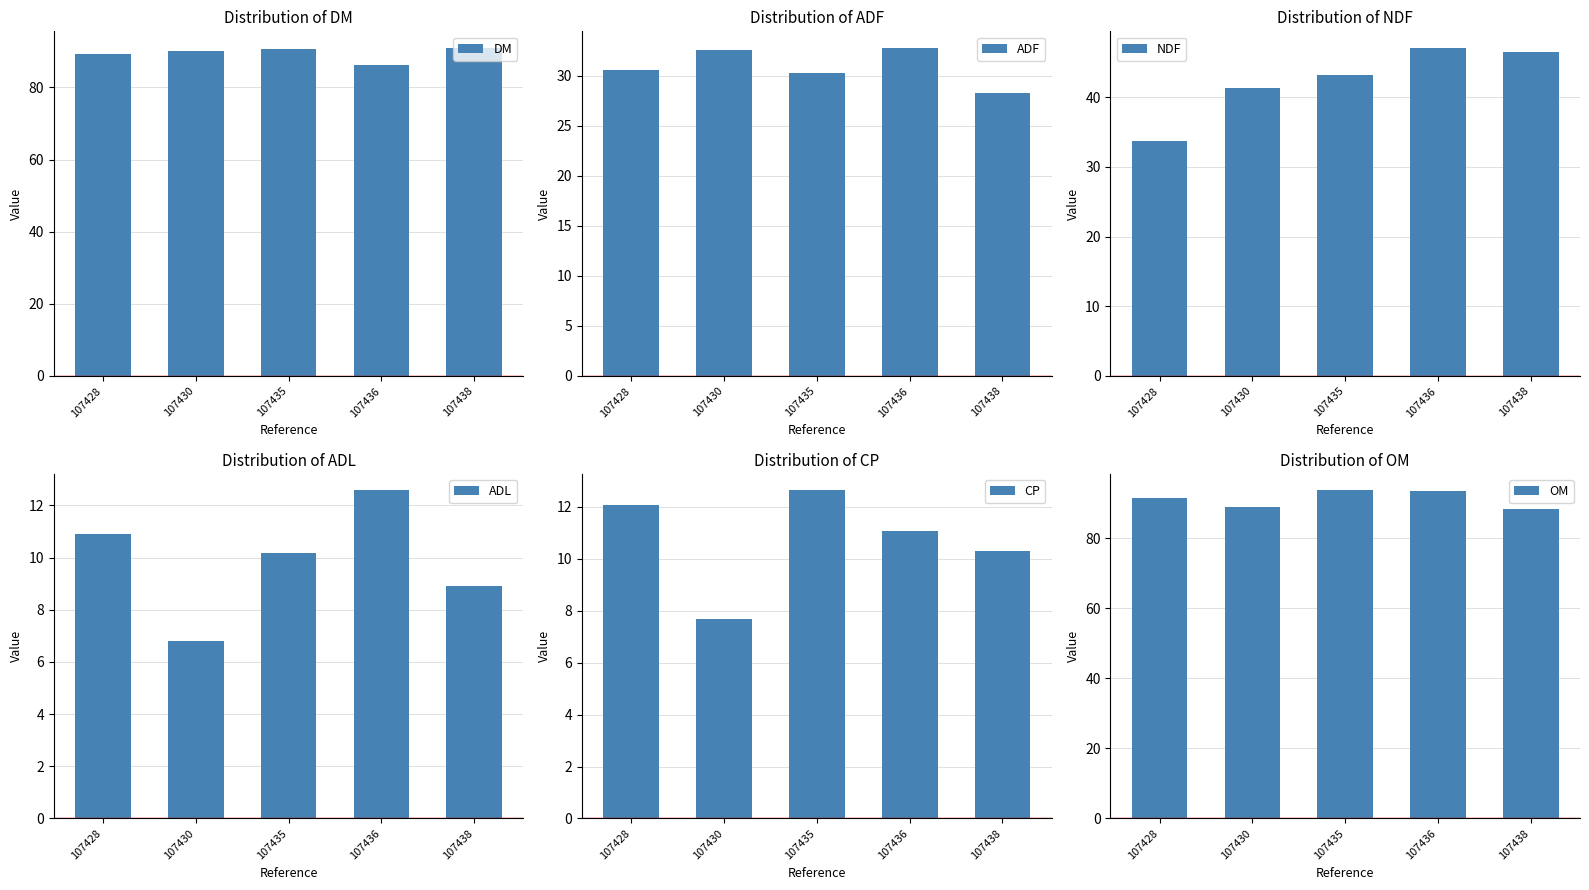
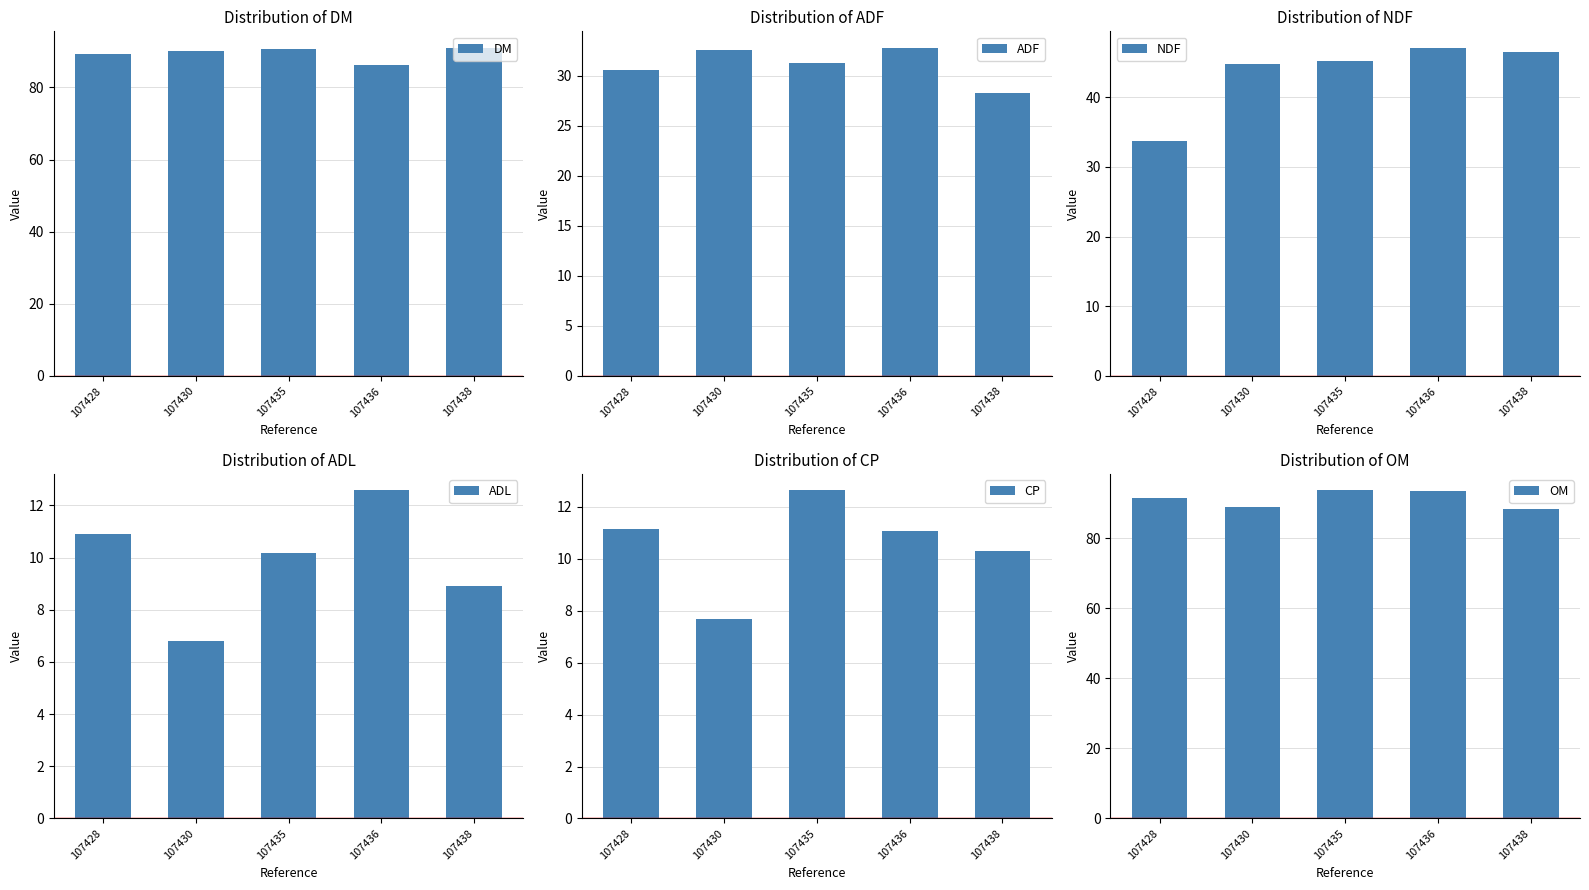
Distribution of ADF, 107435: 30.2 -> 31.2
Distribution of NDF, 107430: 41 -> 45
Distribution of NDF, 107435: 43 -> 45
Distribution of CP, 107428: 12.1 -> 11.1
